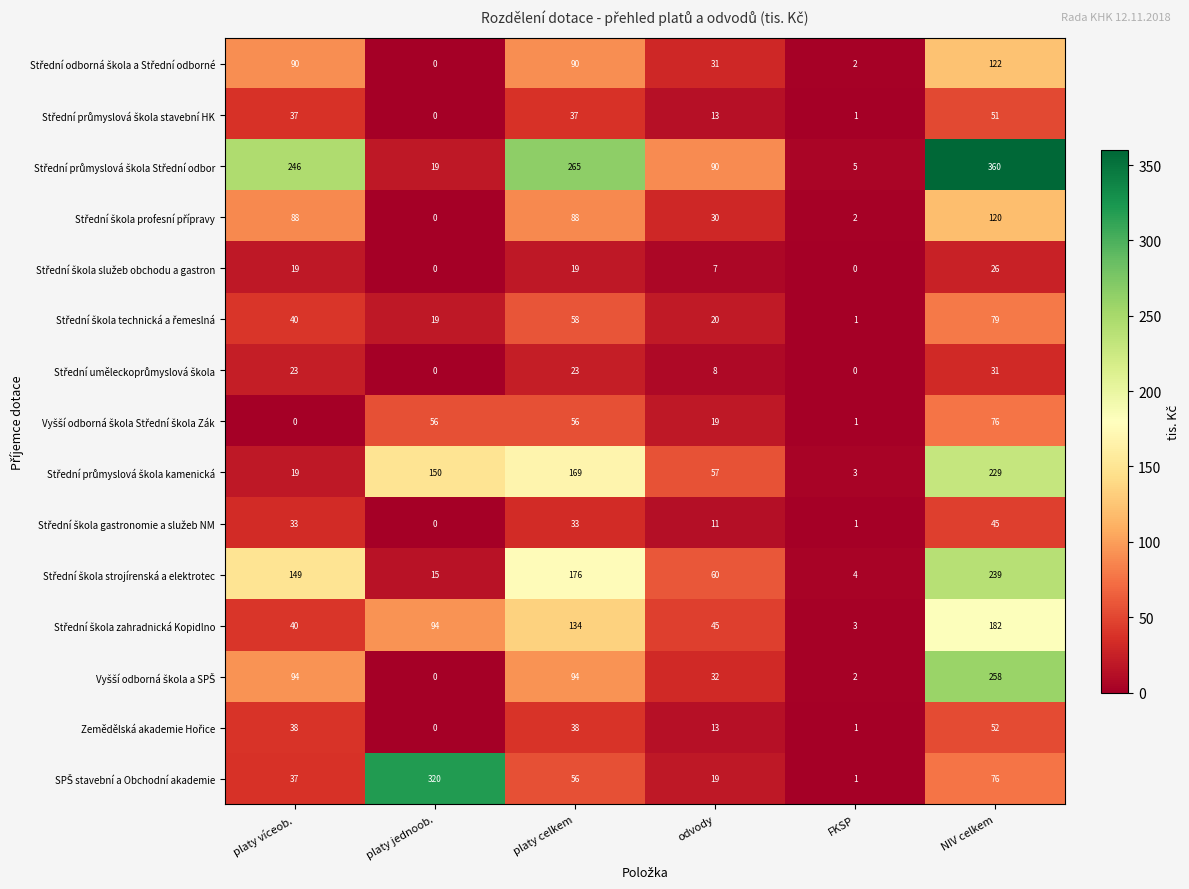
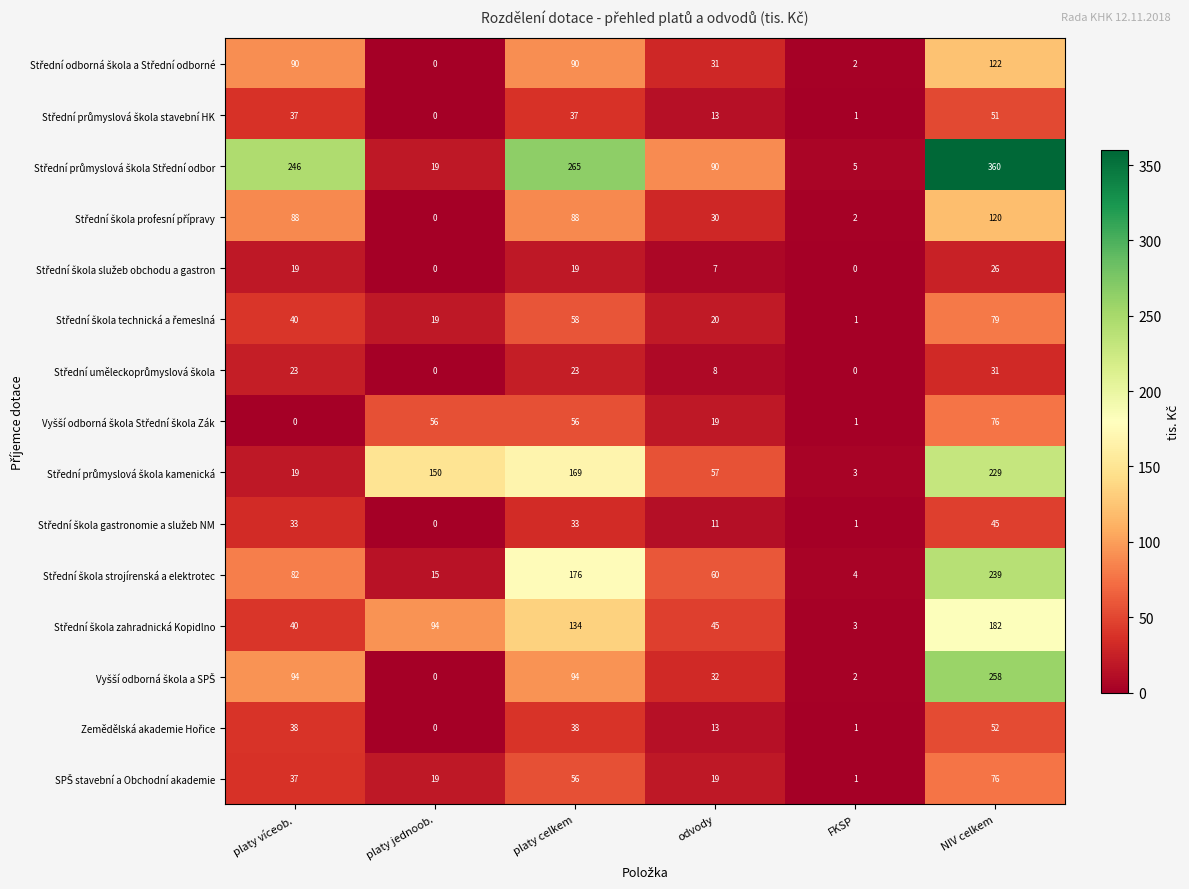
Střední škola strojírenská a elektrotec, platy víceob.: 149 -> 82
SPŠ stavební a Obchodní akademie, platy jednoob.: 320 -> 19
